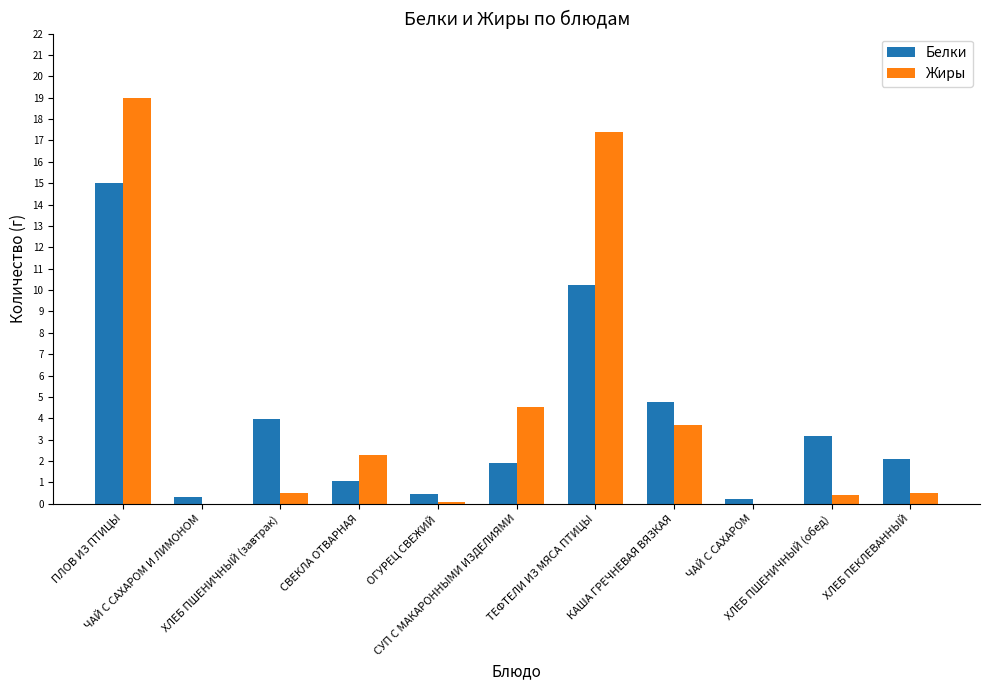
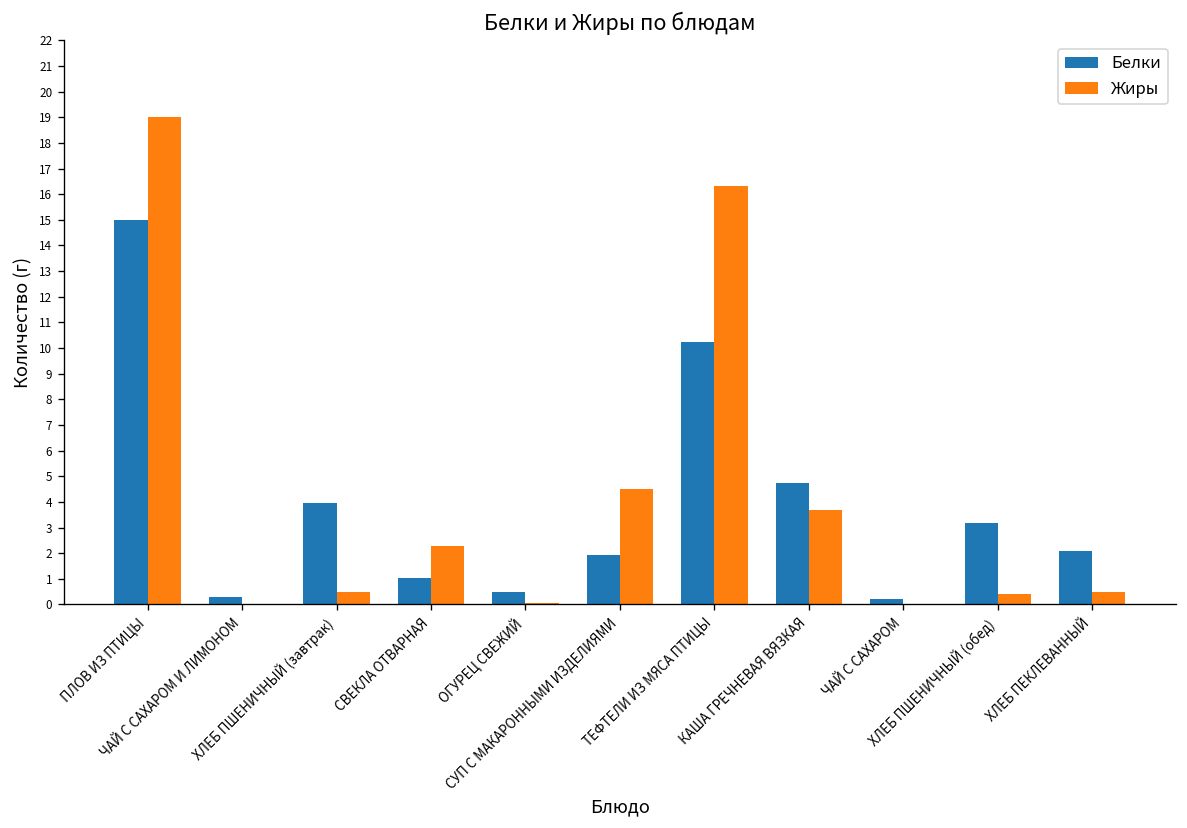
Жиры, ТЕФТЕЛИ ИЗ МЯСА ПТИЦЫ: 17.4 -> 16.3
